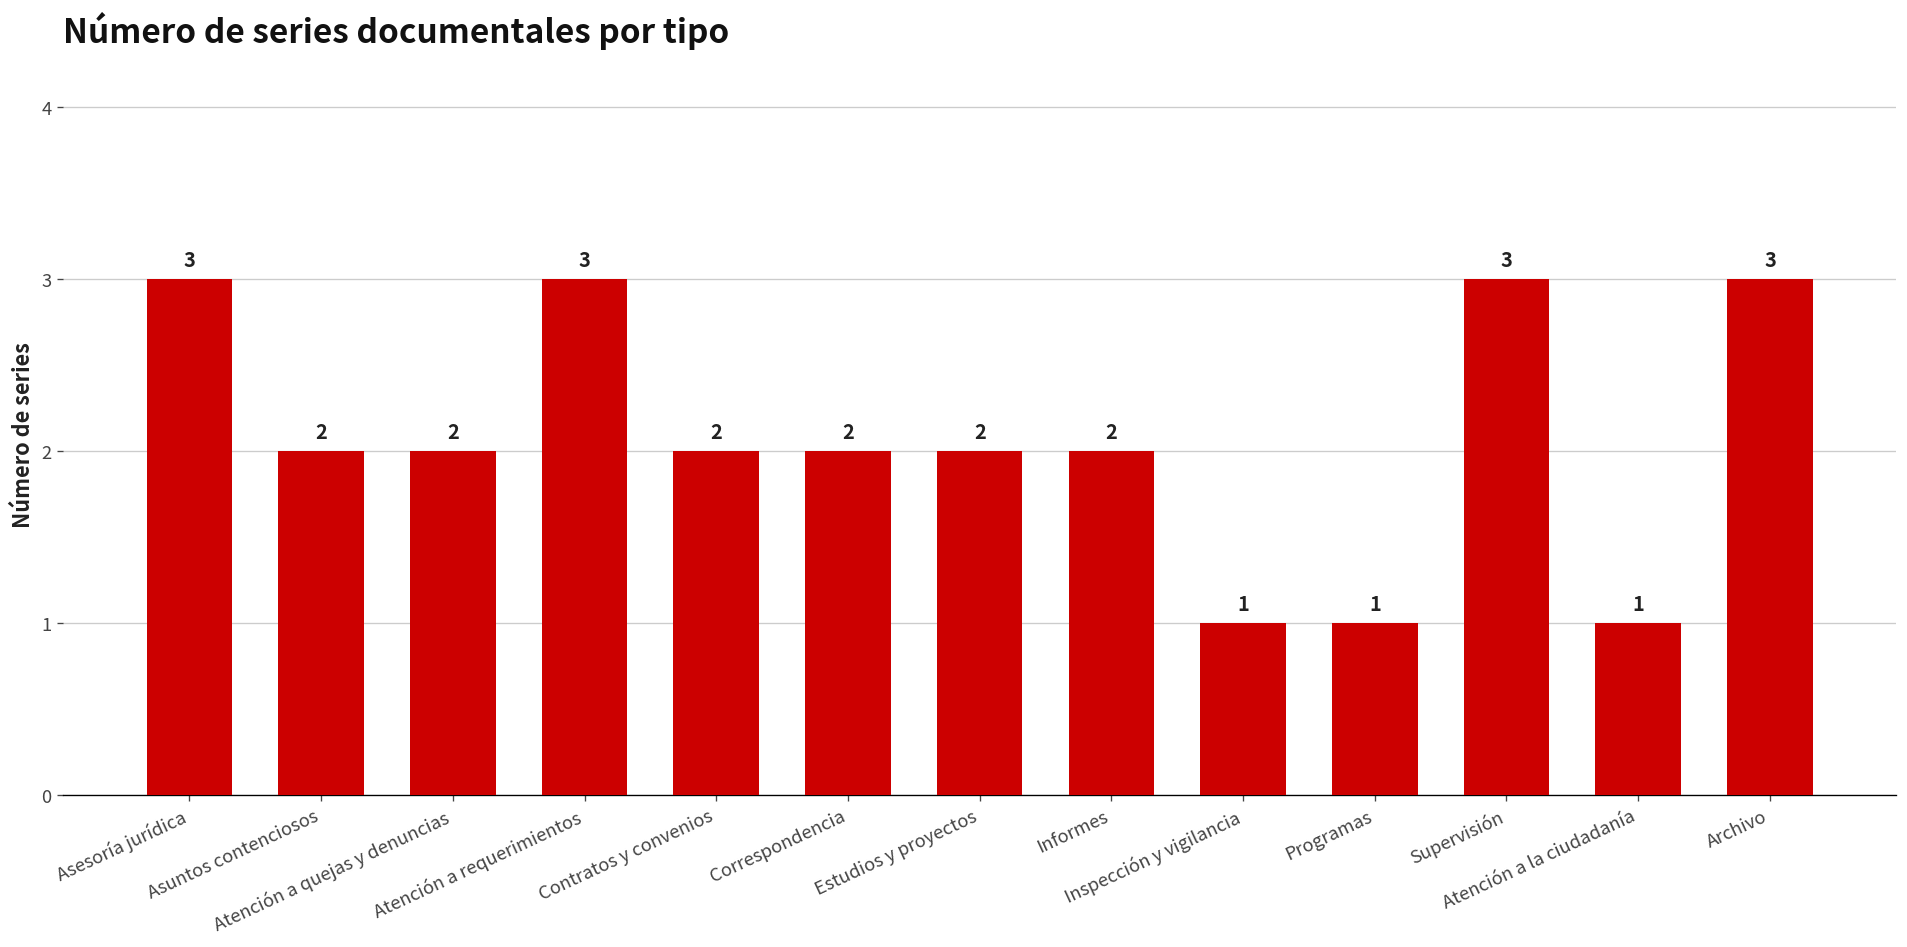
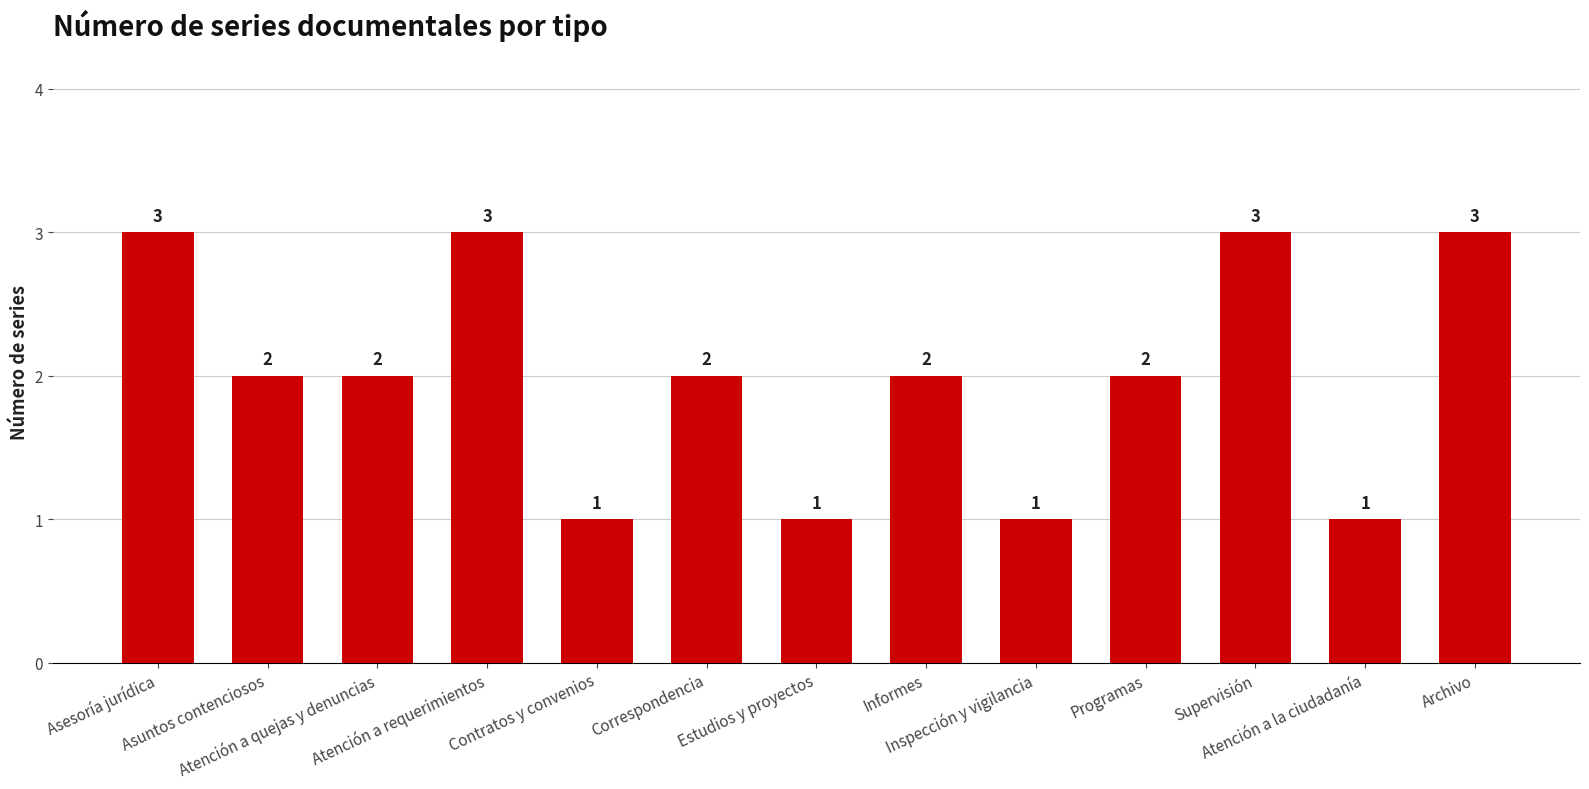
Contratos y convenios: 2 -> 1
Estudios y proyectos: 2 -> 1
Programas: 1 -> 2
